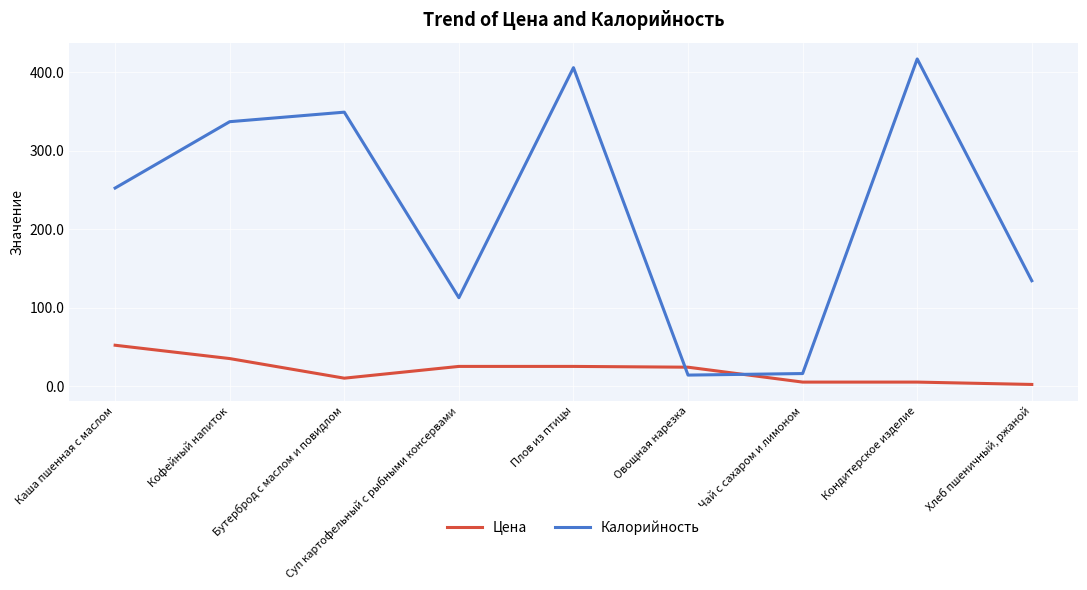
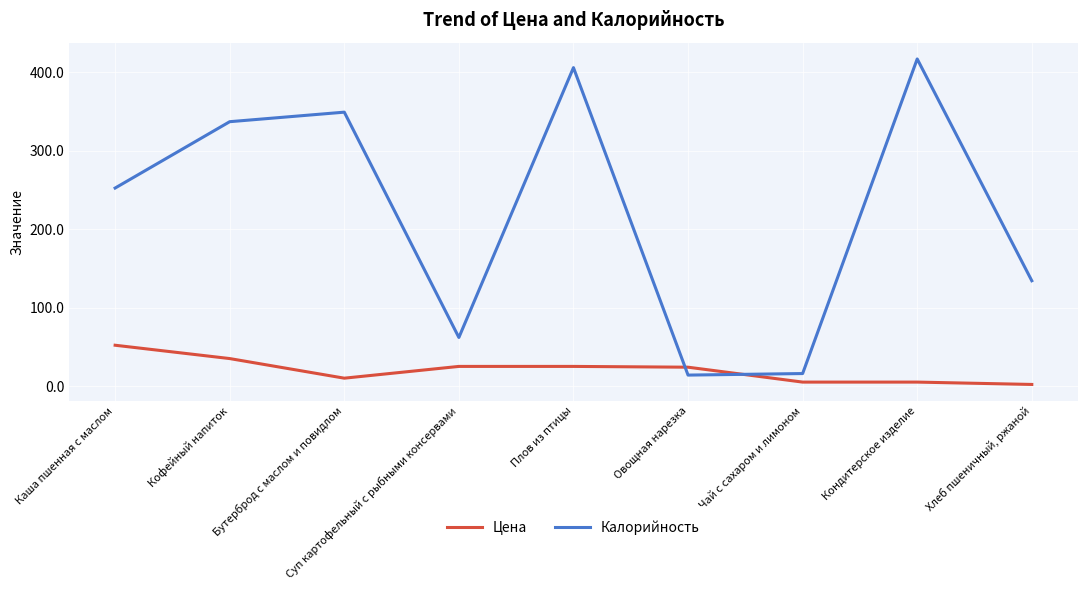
Калорийность, Суп картофельный с рыбными консервами: 110 -> 60
